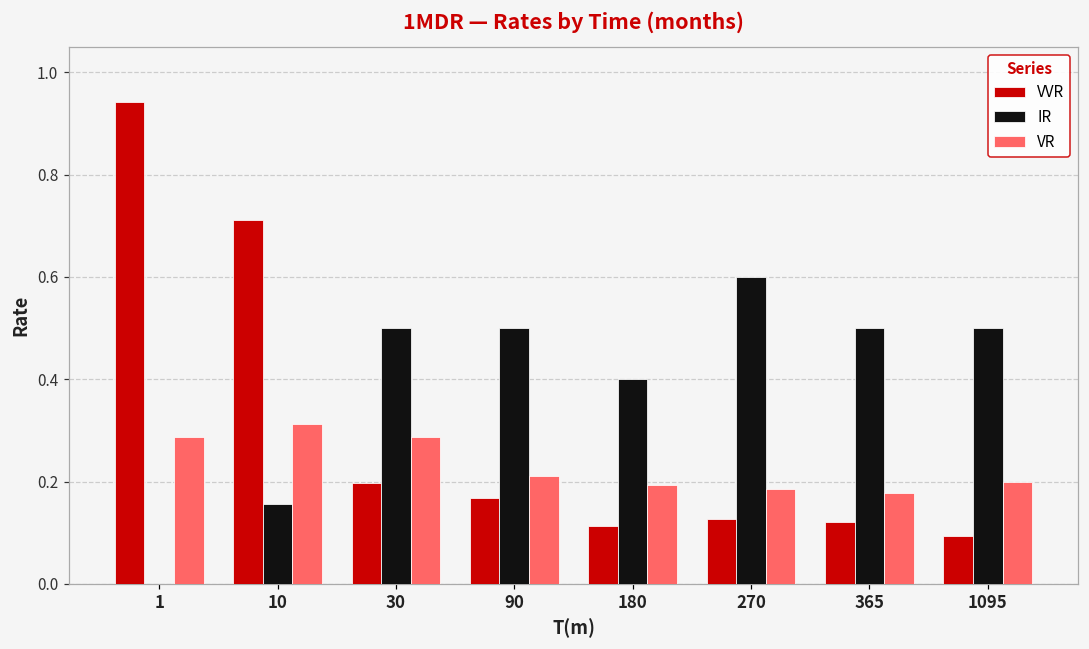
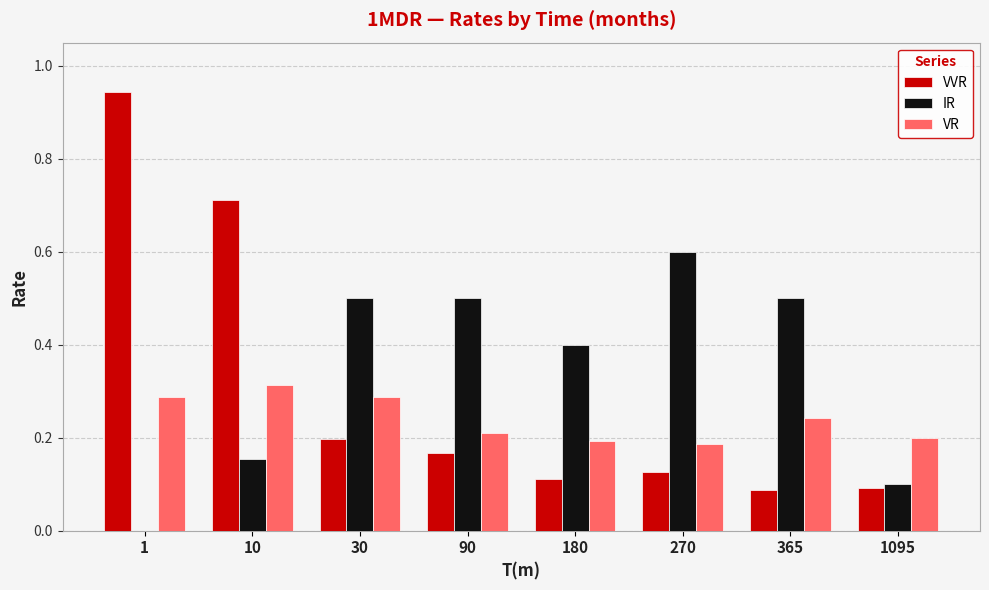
VVR, 365: 0.12 -> 0.09
VR, 365: 0.18 -> 0.24
IR, 1095: 0.5 -> 0.1
